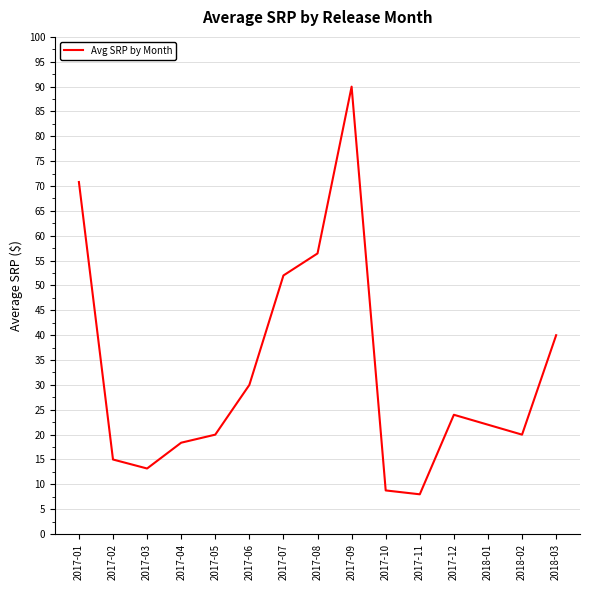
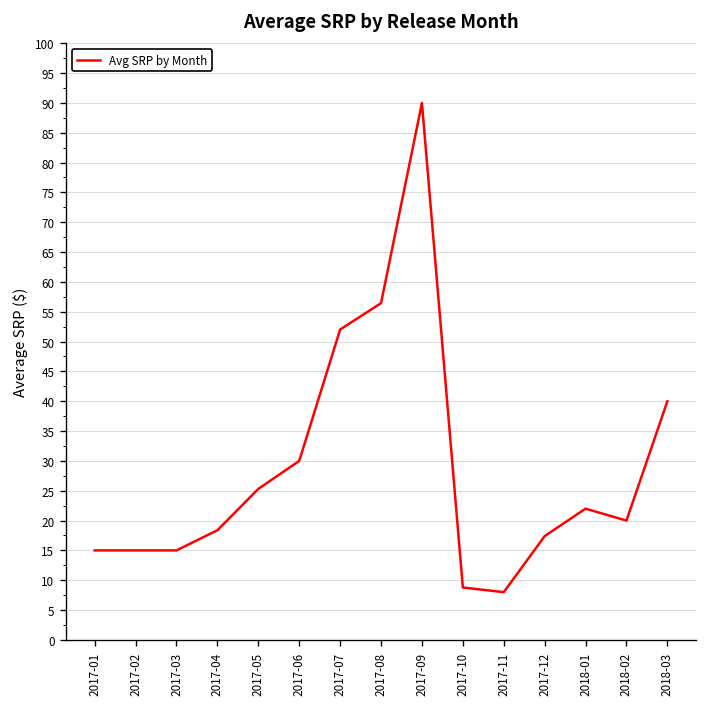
2017-01: 71 -> 15
2017-03: 13 -> 15
2017-05: 20 -> 25
2017-12: 24 -> 17
